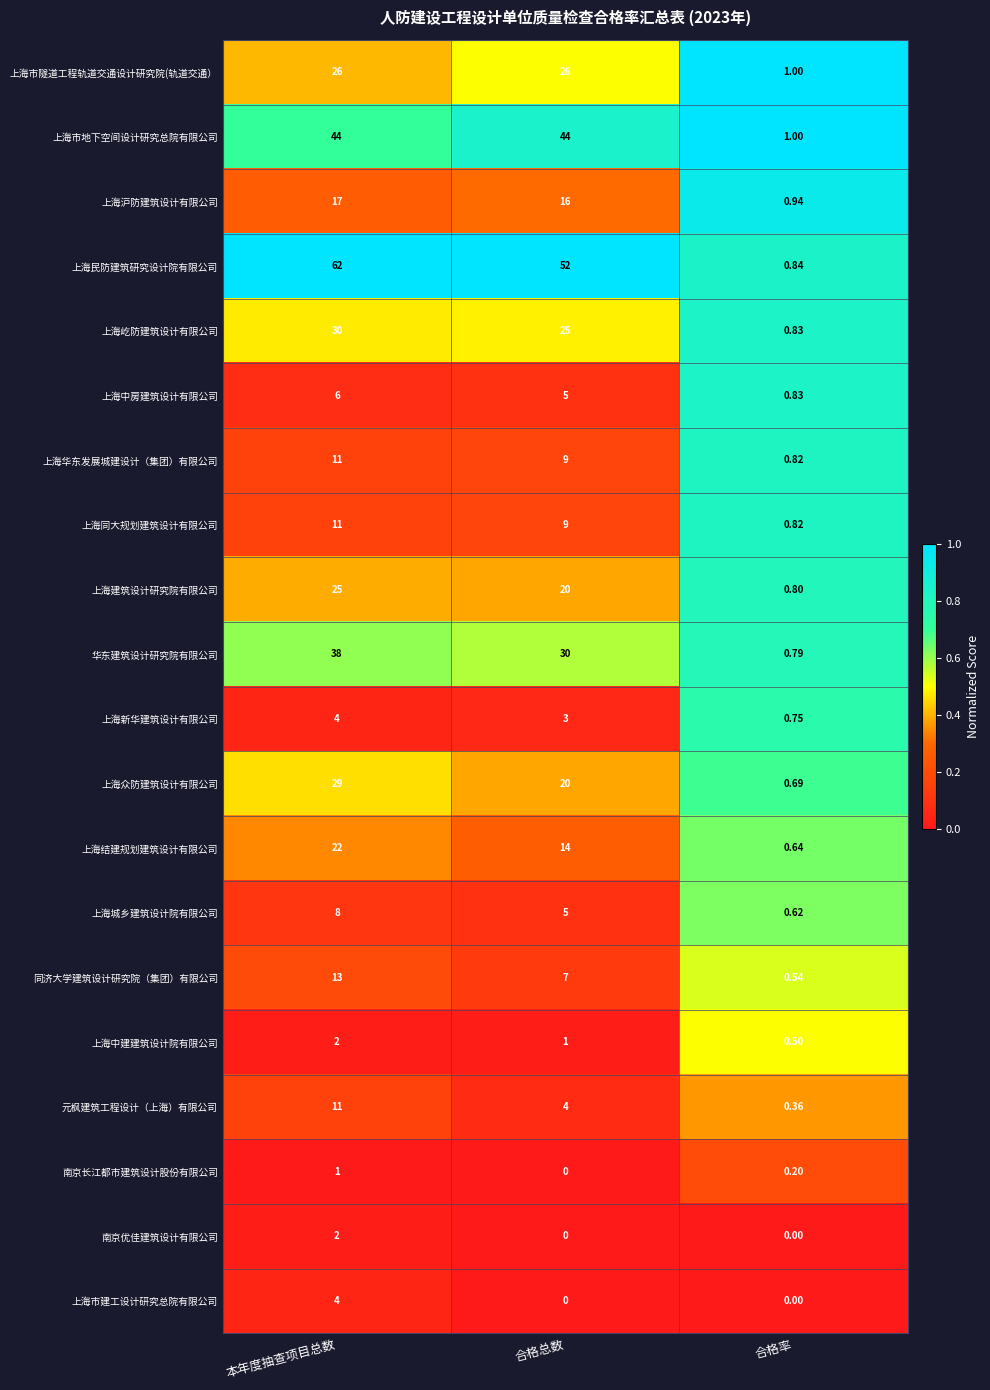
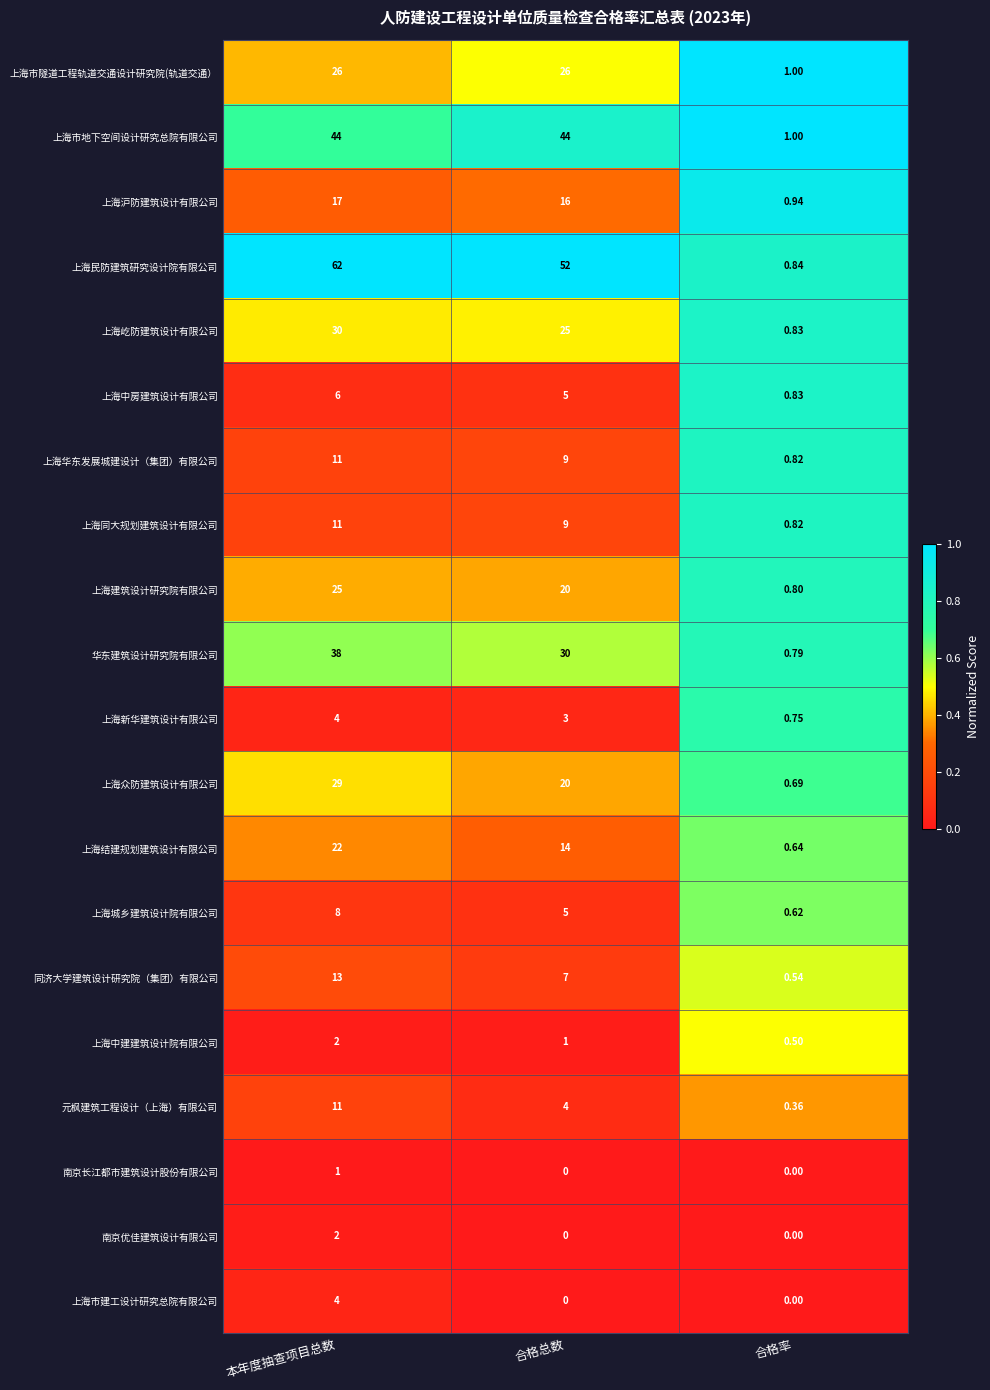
南京长江都市建筑设计股份有限公司, 合格率: 0.20 -> 0.00
